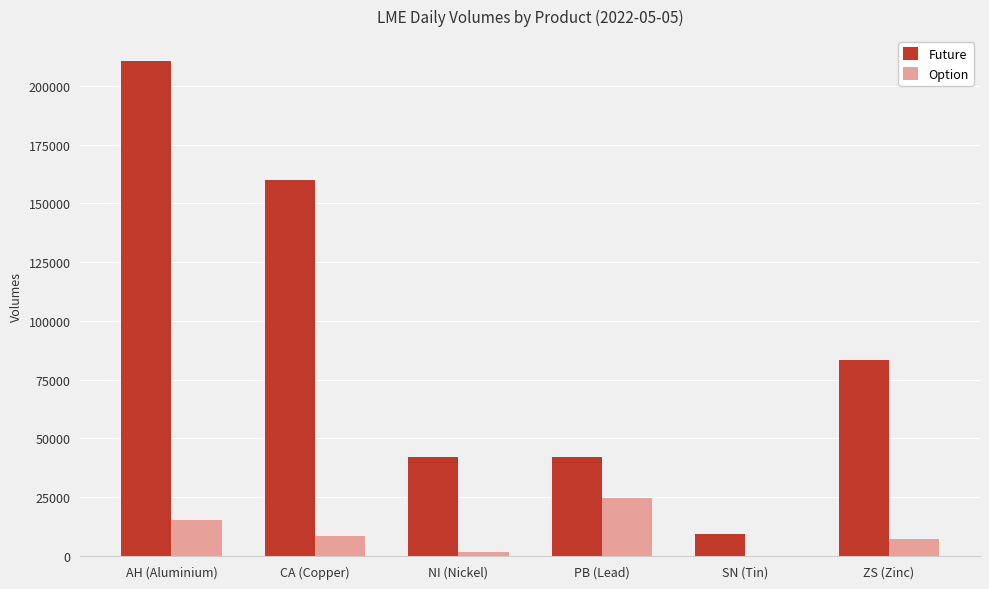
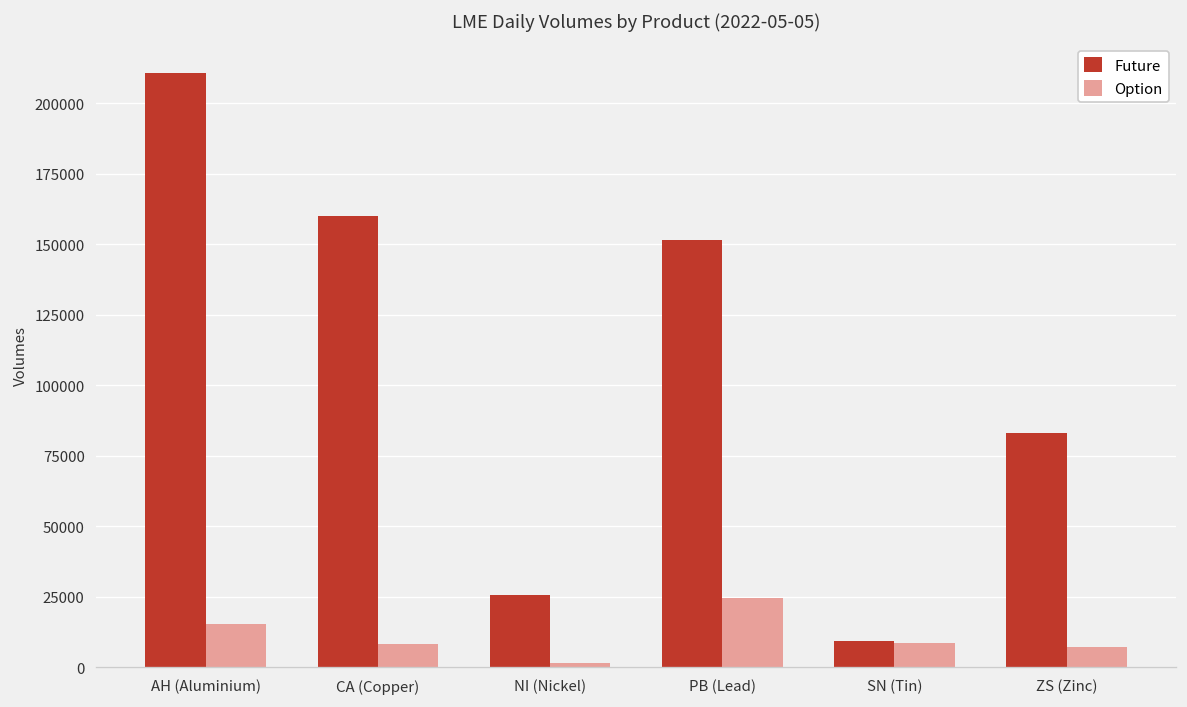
Future, NI (Nickel): 42000 -> 26000
Future, PB (Lead): 42000 -> 152000
Option, SN (Tin): 0 -> 9000
